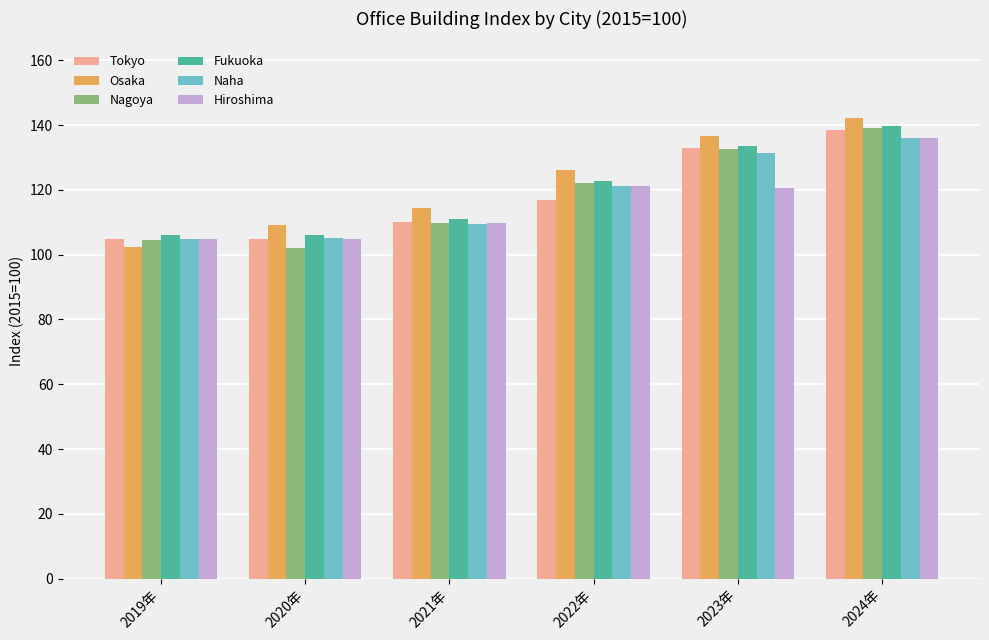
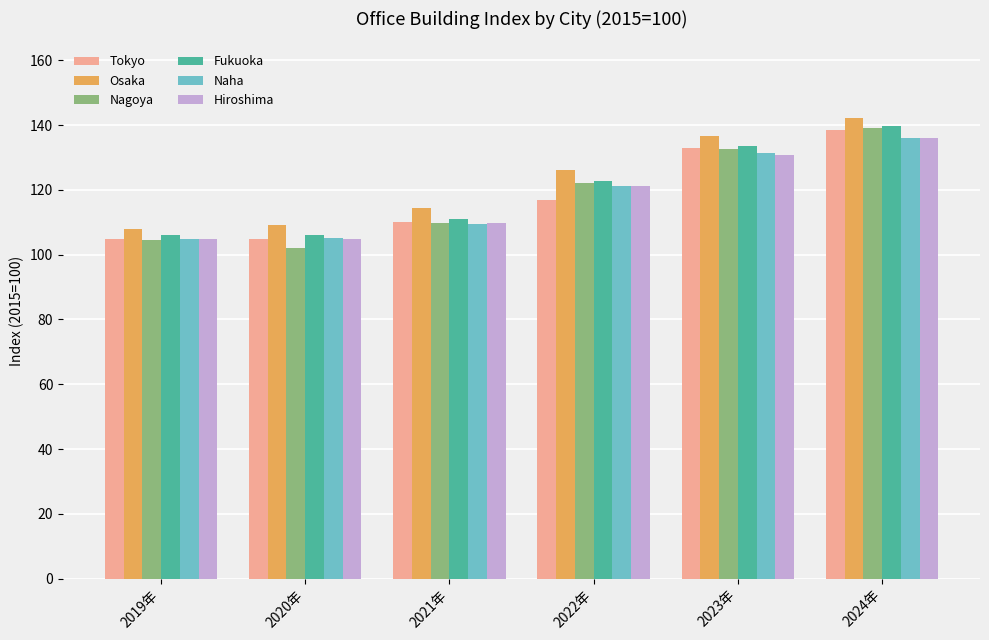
Osaka, 2019年: 102 -> 108
Hiroshima, 2023年: 121 -> 131
